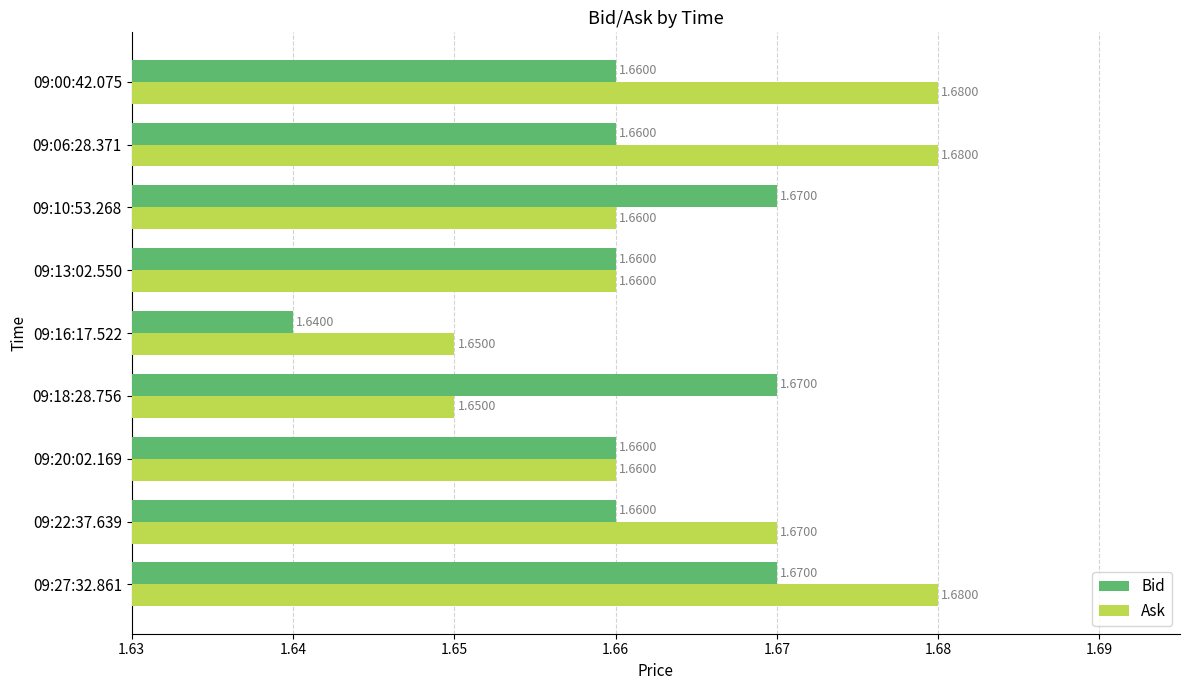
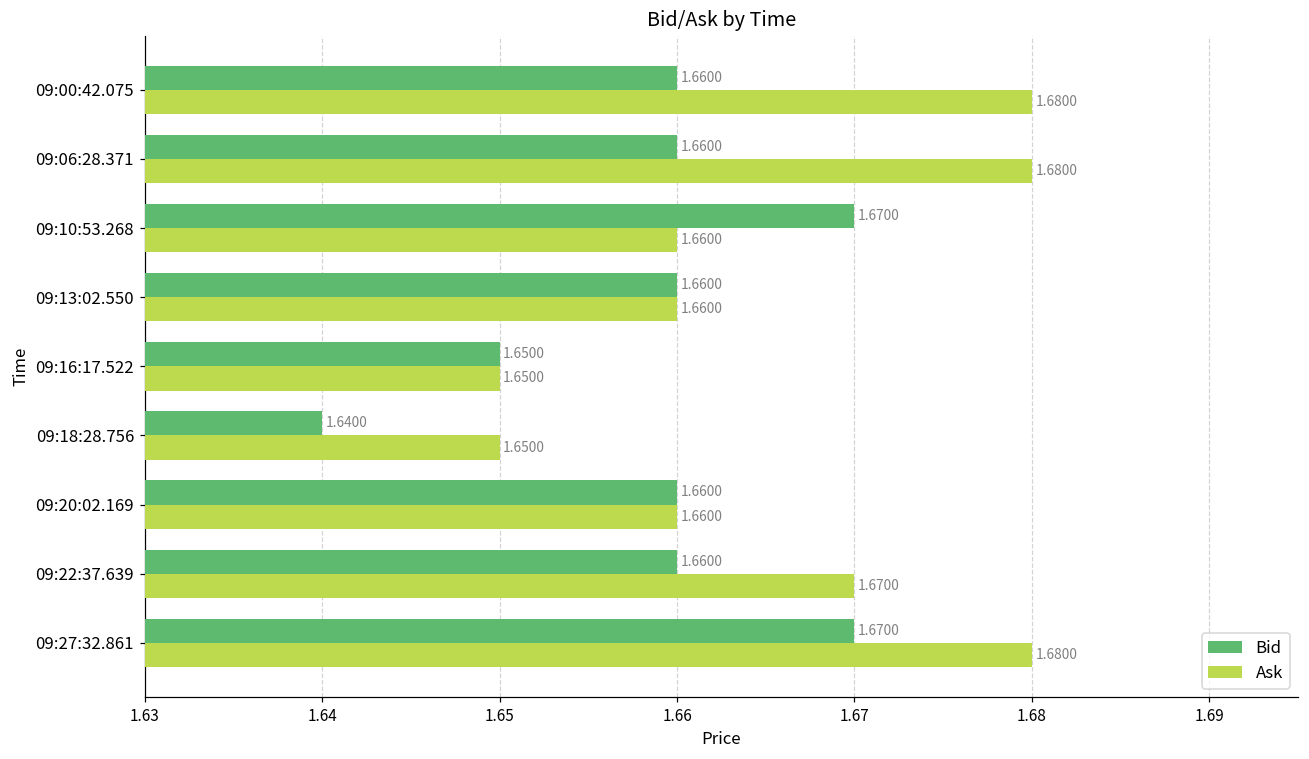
Bid, 09:16:17.522: 1.6400 -> 1.6500
Bid, 09:18:28.756: 1.6700 -> 1.6400
